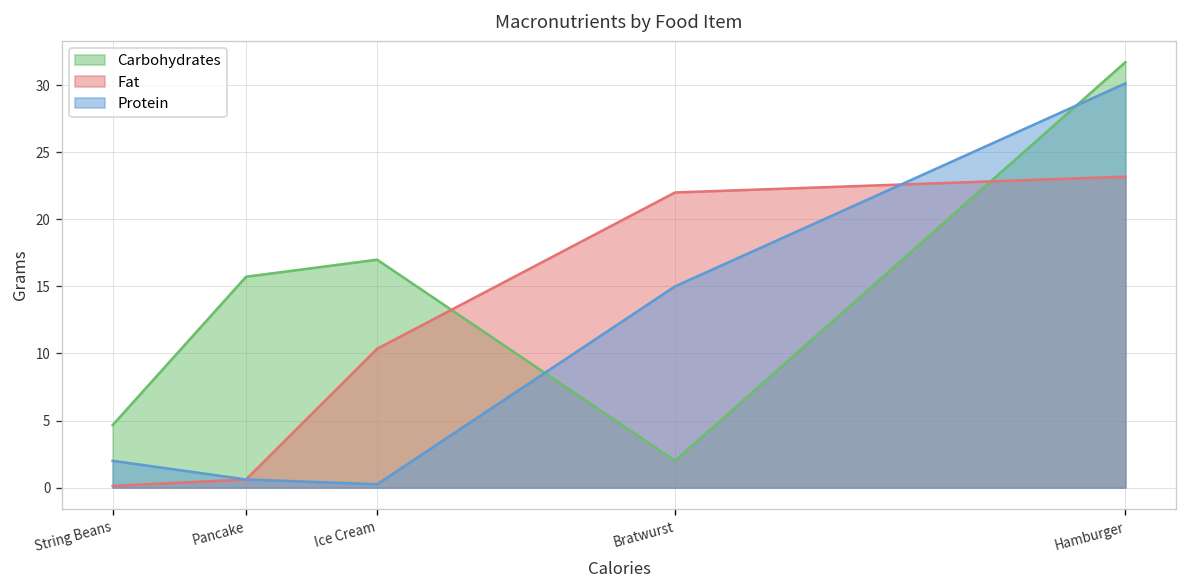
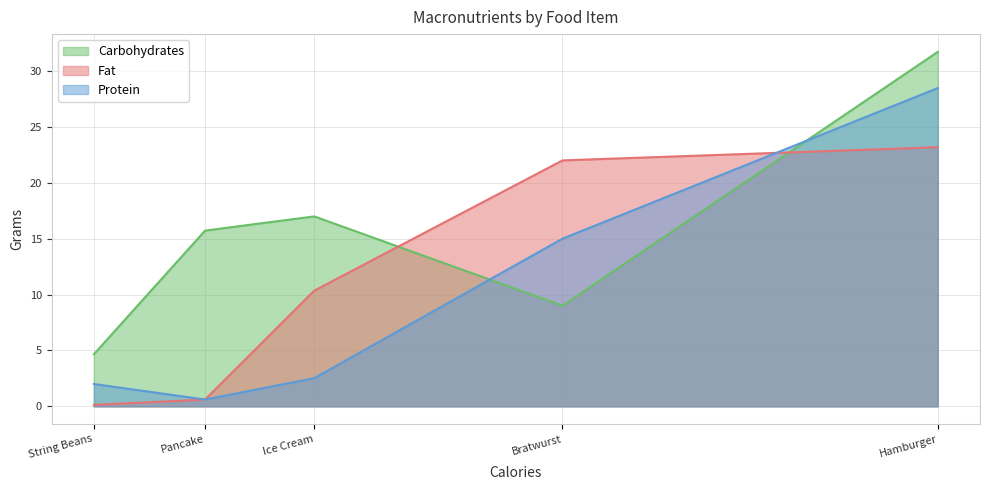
Protein, Ice Cream: 0.3 -> 2.5
Carbohydrates, Bratwurst: 2 -> 9
Protein, Hamburger: 30.1 -> 28.5
